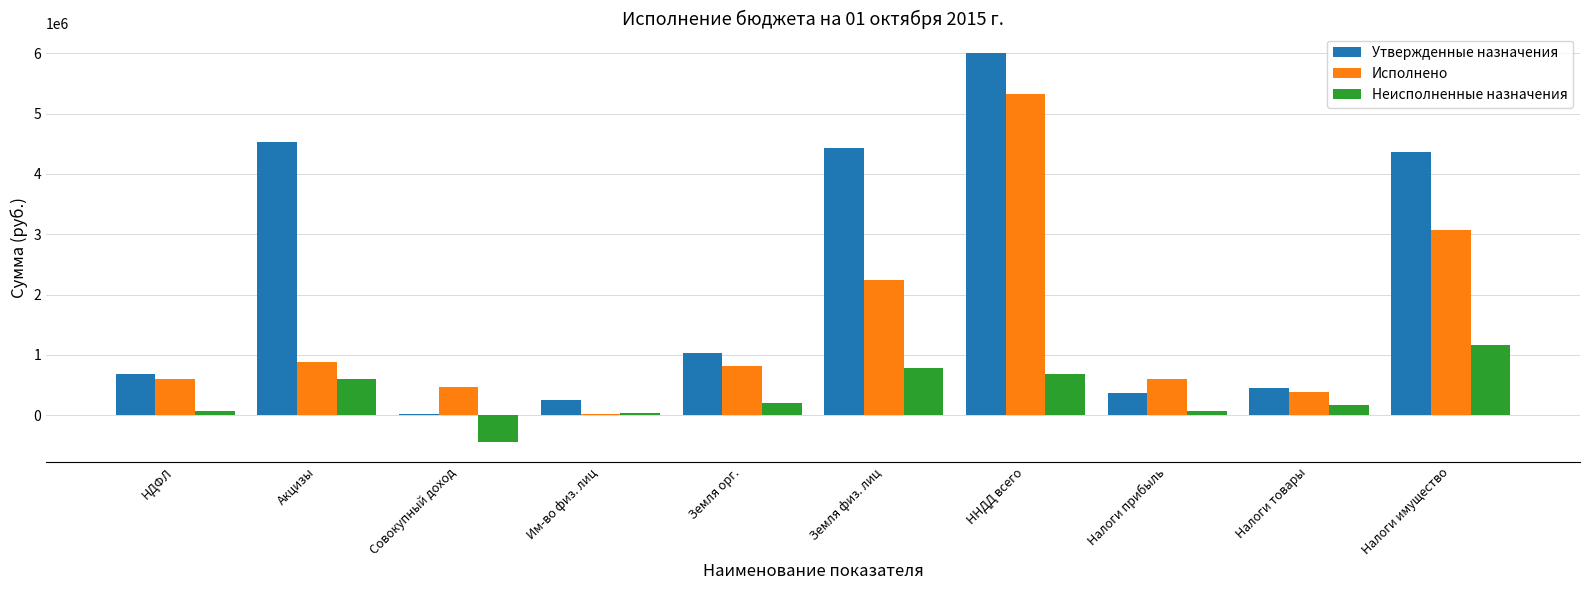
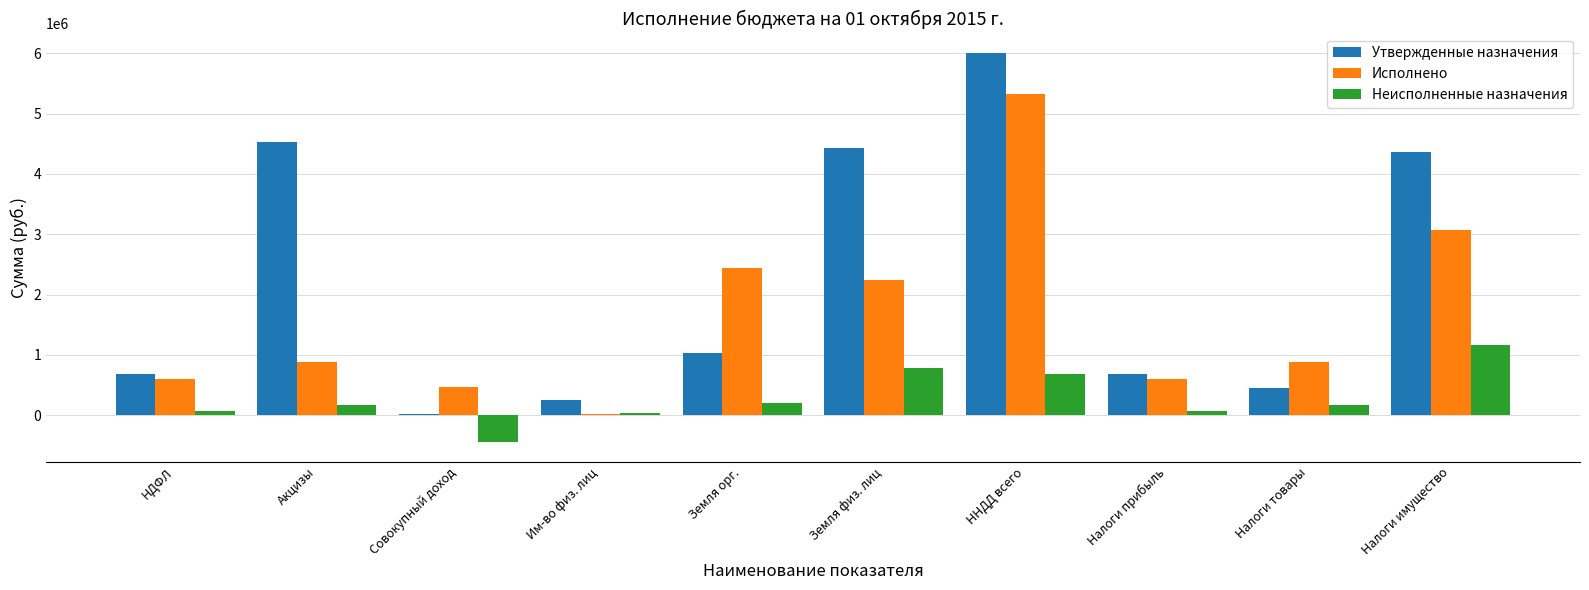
Неисполненные назначения, Акцизы: 600000 -> 200000
Исполнено, Земля орг.: 800000 -> 2400000
Утвержденные назначения, Налоги прибыль: 400000 -> 700000
Исполнено, Налоги товары: 400000 -> 900000
